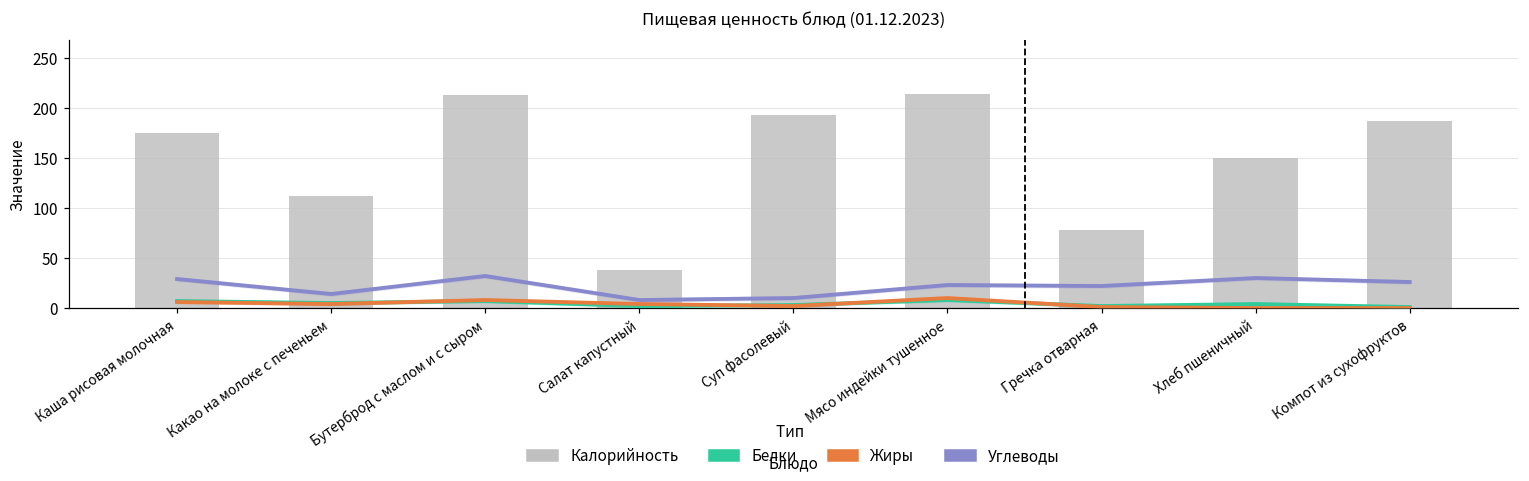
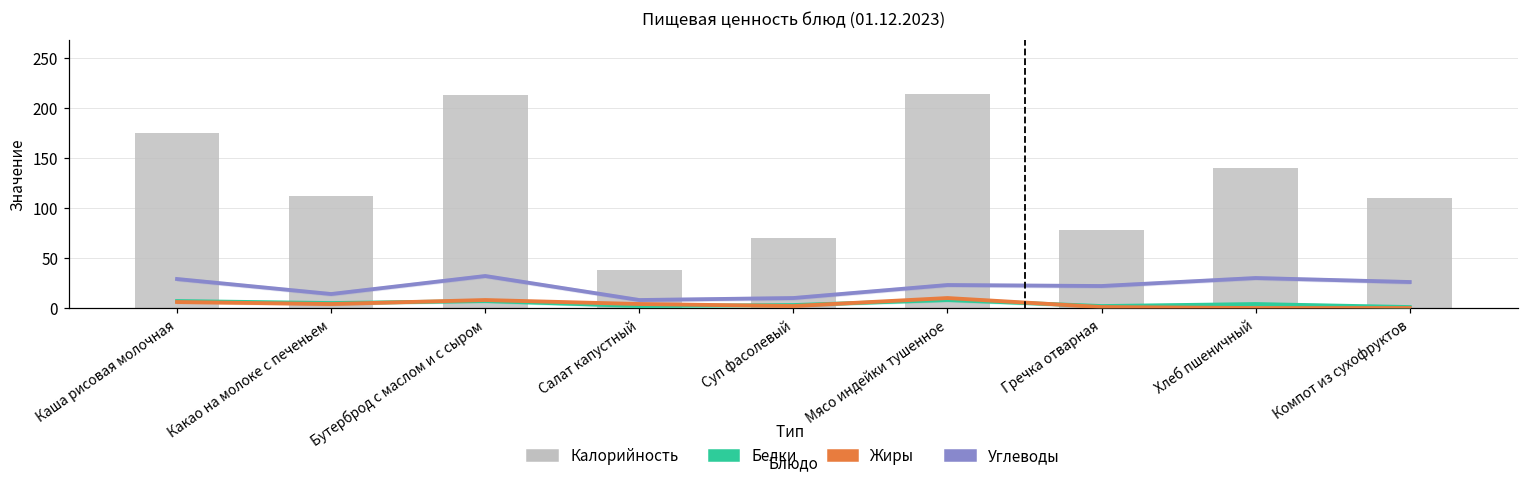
Калорийность, Суп фасолевый: 190 -> 70
Калорийность, Хлеб пшеничный: 150 -> 140
Калорийность, Компот из сухофруктов: 190 -> 110
